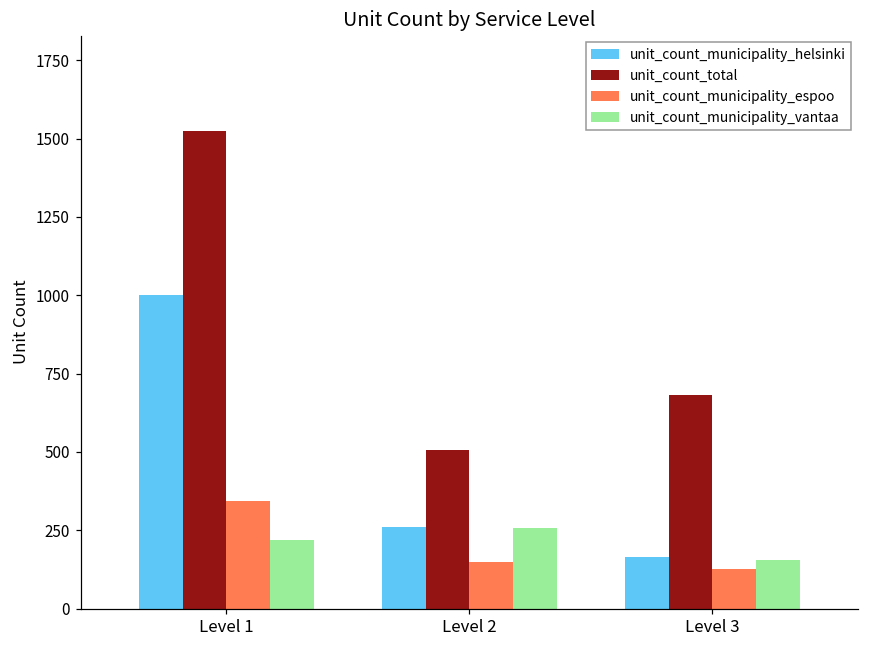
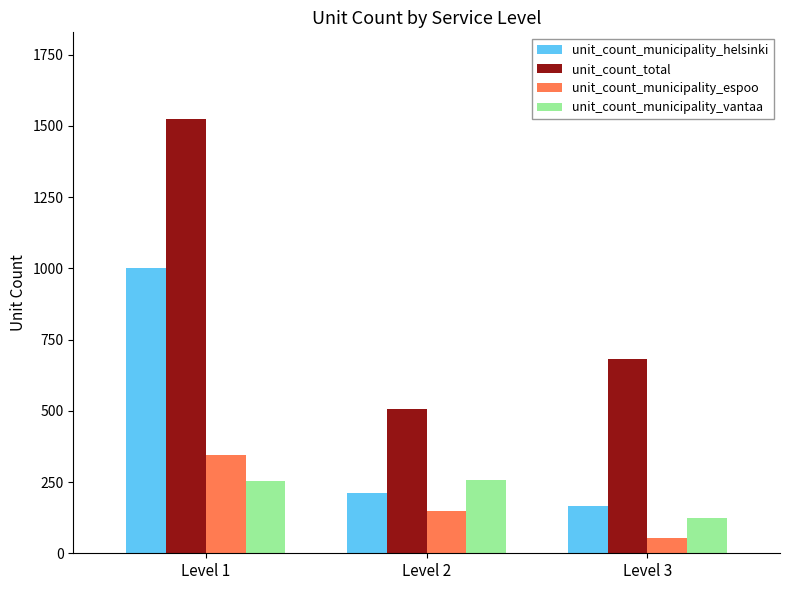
unit_count_municipality_vantaa, Level 1: 220 -> 250
unit_count_municipality_helsinki, Level 2: 260 -> 210
unit_count_municipality_espoo, Level 3: 130 -> 50
unit_count_municipality_vantaa, Level 3: 160 -> 130
